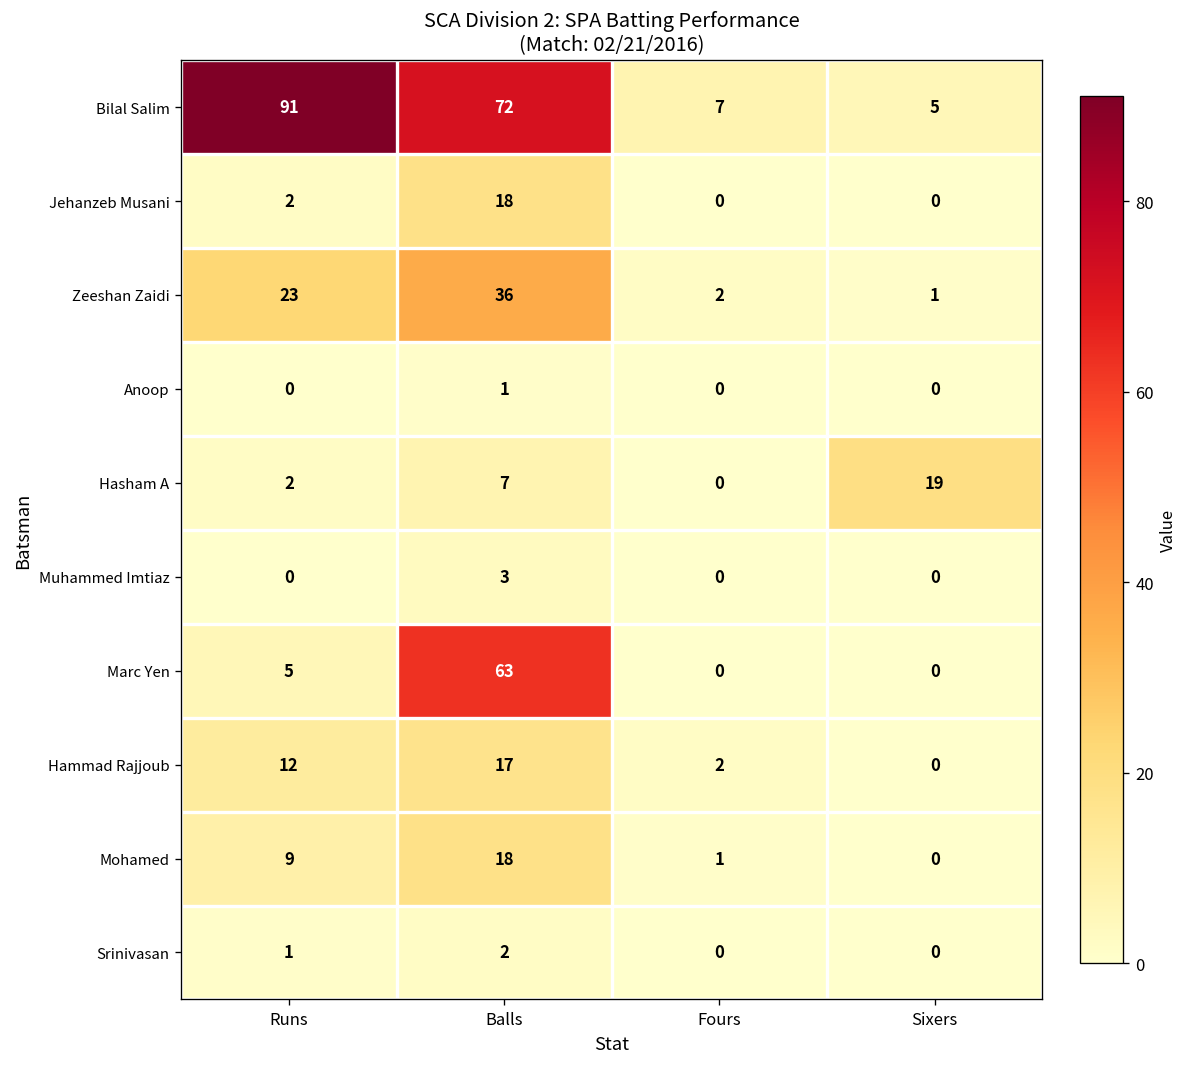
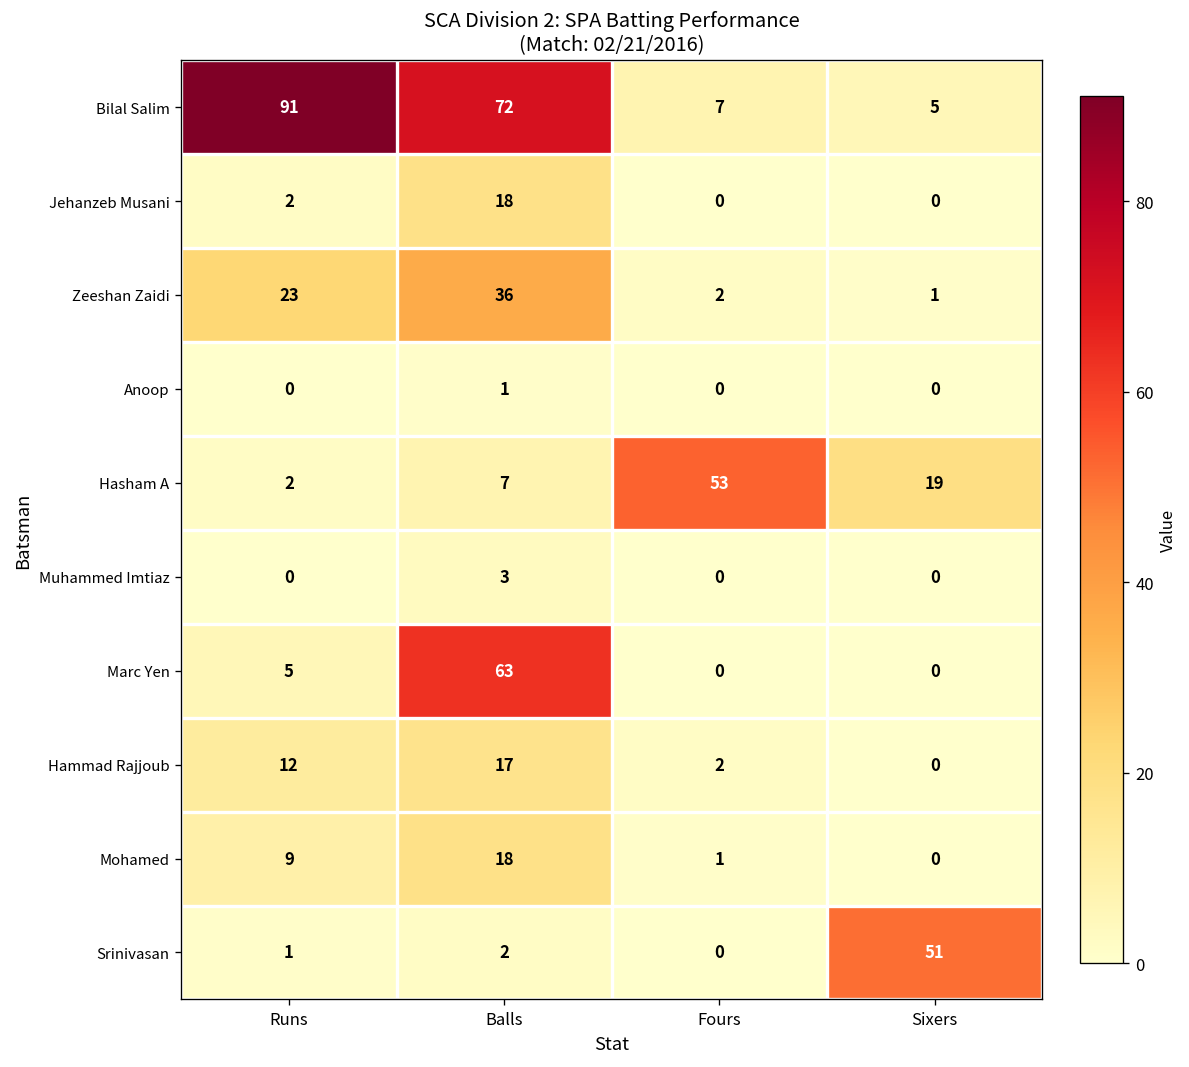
Hasham A, Fours: 0 -> 53
Srinivasan, Sixers: 0 -> 51
